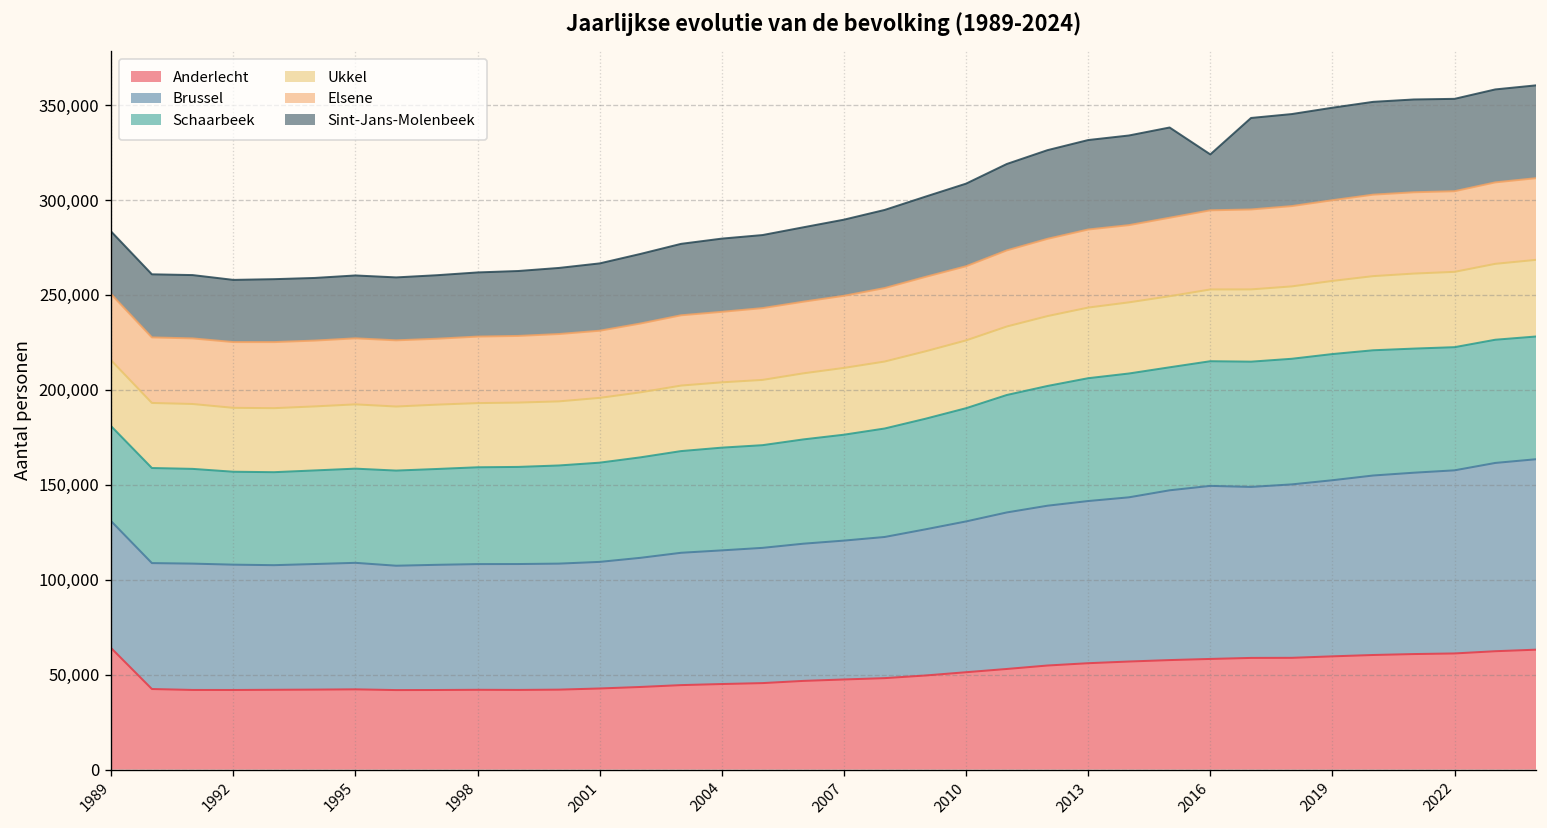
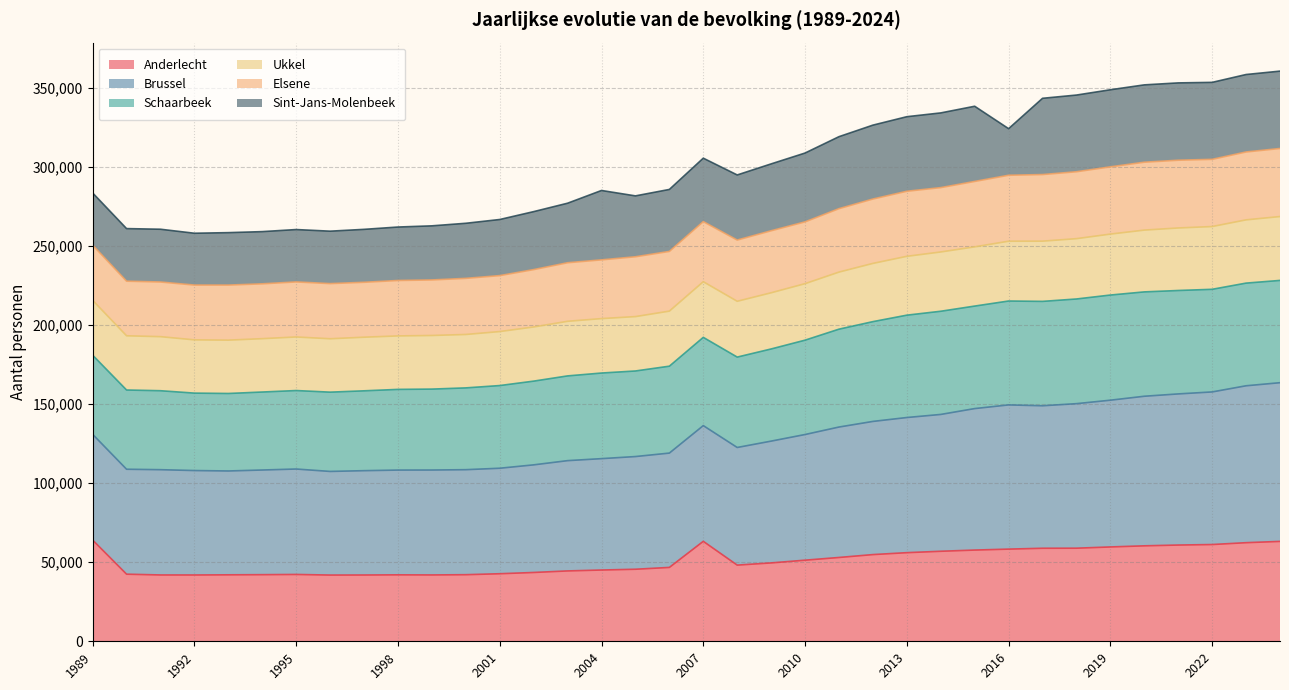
Sint-Jans-Molenbeek, 2004: 39,000 -> 44,000
Anderlecht, 2007: 47,000 -> 63,000
